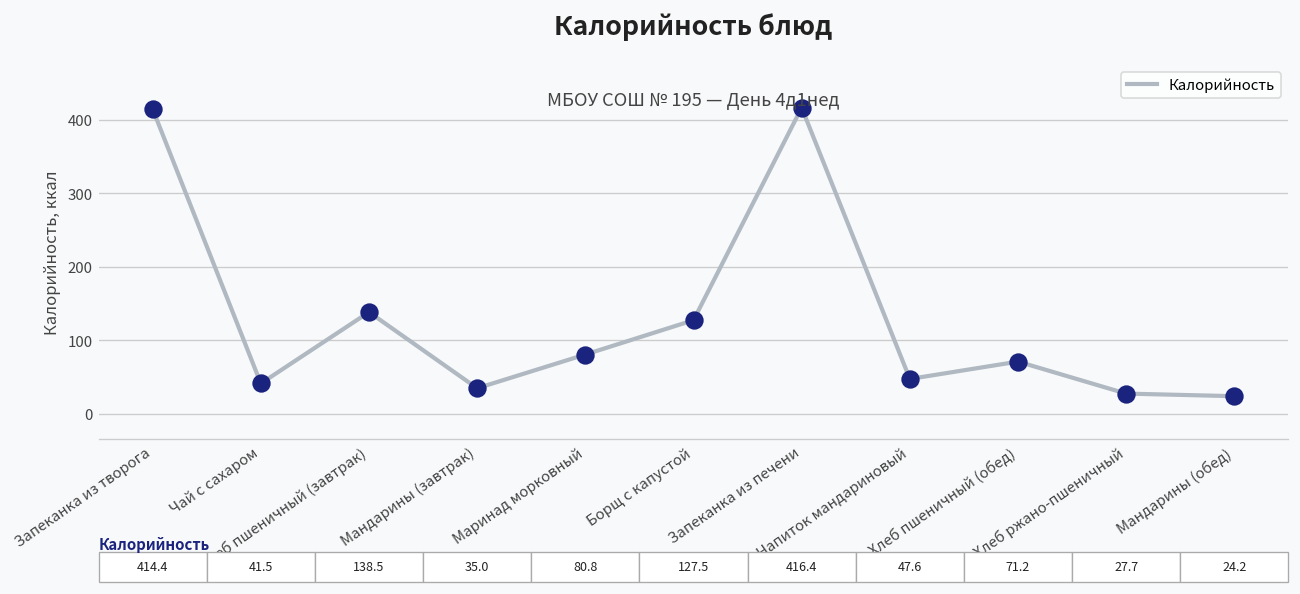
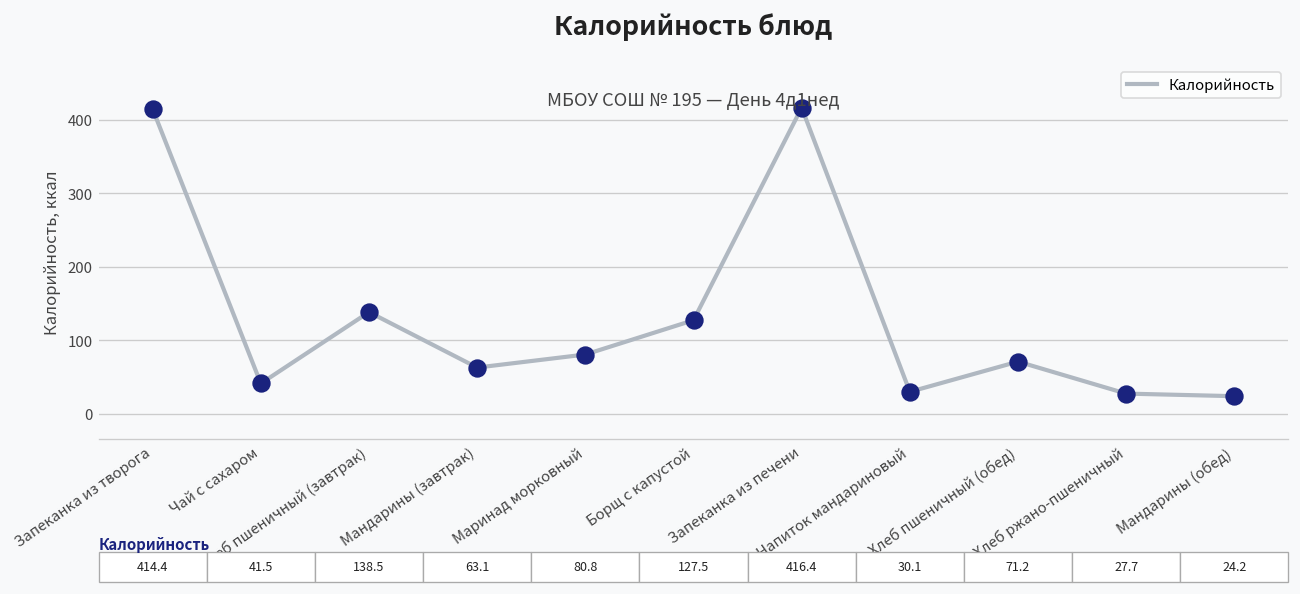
Мандарины (завтрак): 35.0 -> 63.1
Напиток мандариновый: 47.6 -> 30.1
